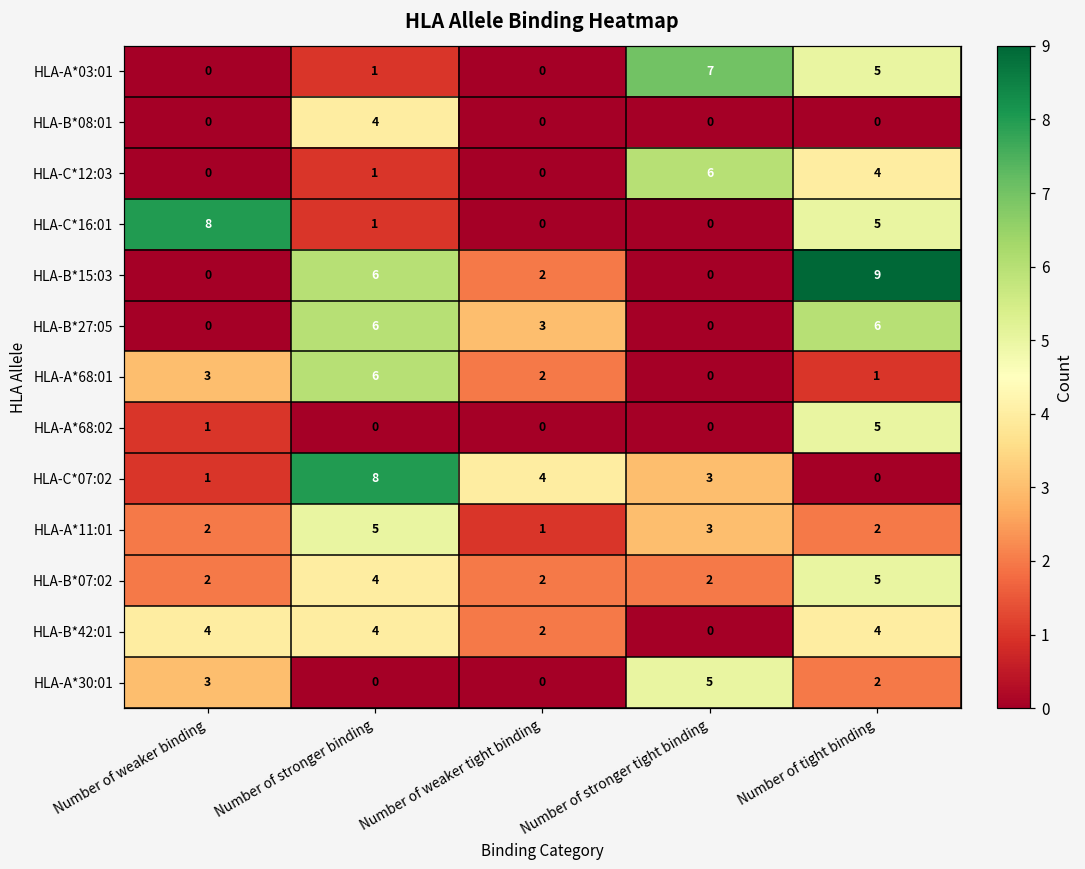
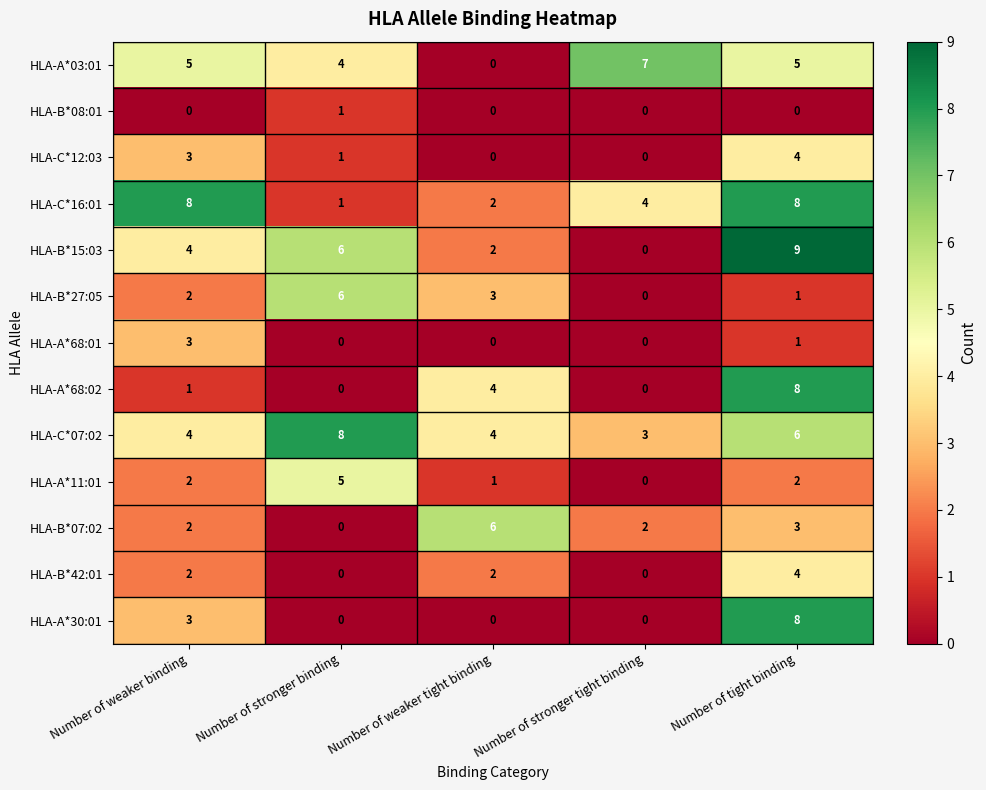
HLA-A*03:01, Number of weaker binding: 0 -> 5
HLA-A*03:01, Number of stronger binding: 1 -> 4
HLA-B*08:01, Number of stronger binding: 4 -> 1
HLA-C*12:03, Number of weaker binding: 0 -> 3
HLA-C*12:03, Number of stronger tight binding: 6 -> 0
HLA-C*16:01, Number of weaker tight binding: 0 -> 2
HLA-C*16:01, Number of stronger tight binding: 0 -> 4
HLA-C*16:01, Number of tight binding: 5 -> 8
HLA-B*15:03, Number of weaker binding: 0 -> 4
HLA-B*27:05, Number of weaker binding: 0 -> 2
HLA-B*27:05, Number of tight binding: 6 -> 1
HLA-A*68:01, Number of stronger binding: 6 -> 0
HLA-A*68:01, Number of weaker tight binding: 2 -> 0
HLA-A*68:02, Number of weaker tight binding: 0 -> 4
HLA-A*68:02, Number of tight binding: 5 -> 8
HLA-C*07:02, Number of weaker binding: 1 -> 4
HLA-C*07:02, Number of tight binding: 0 -> 6
HLA-A*11:01, Number of stronger tight binding: 3 -> 0
HLA-B*07:02, Number of stronger binding: 4 -> 0
HLA-B*07:02, Number of weaker tight binding: 2 -> 6
HLA-B*07:02, Number of tight binding: 5 -> 3
HLA-B*42:01, Number of weaker binding: 4 -> 2
HLA-B*42:01, Number of stronger binding: 4 -> 0
HLA-A*30:01, Number of stronger tight binding: 5 -> 0
HLA-A*30:01, Number of tight binding: 2 -> 8
